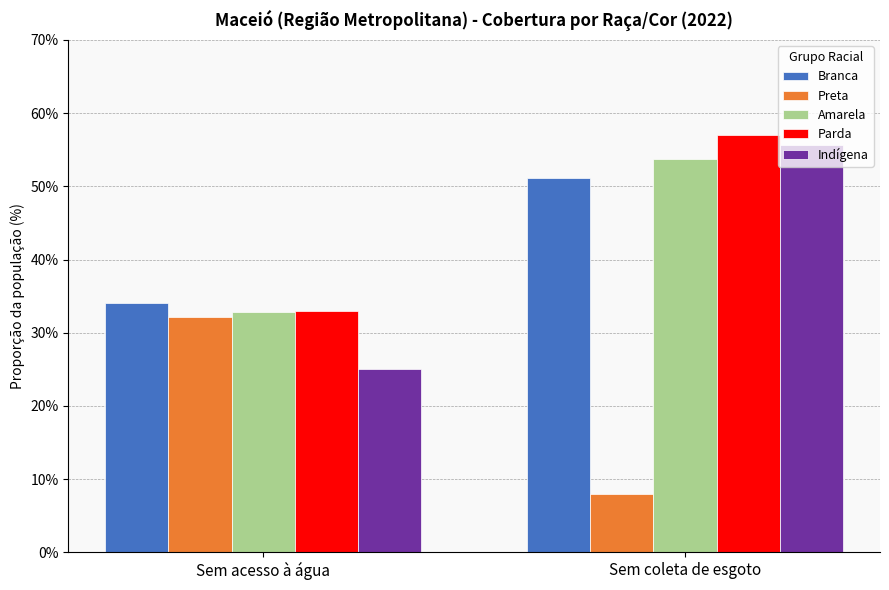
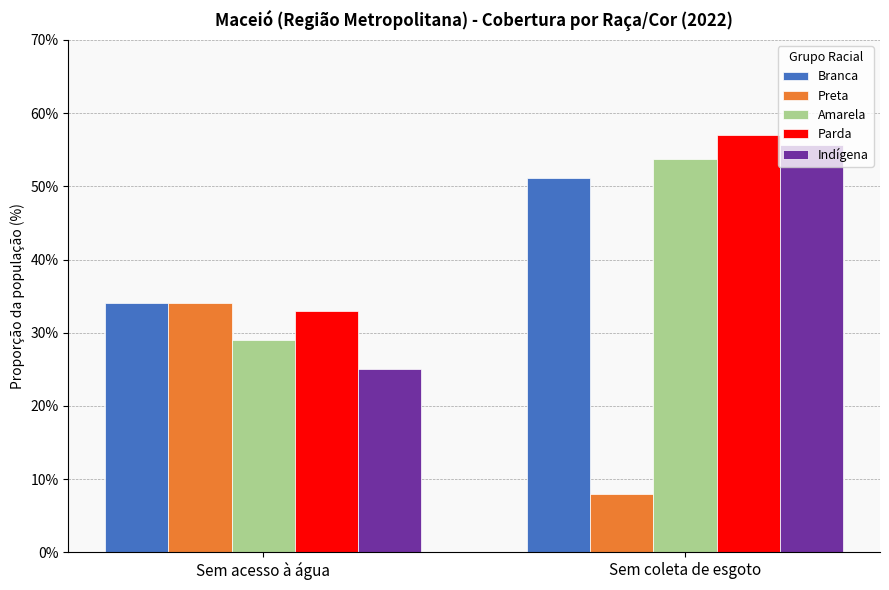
Preta, Sem acesso à água: 32% -> 34%
Amarela, Sem acesso à água: 33% -> 29%
